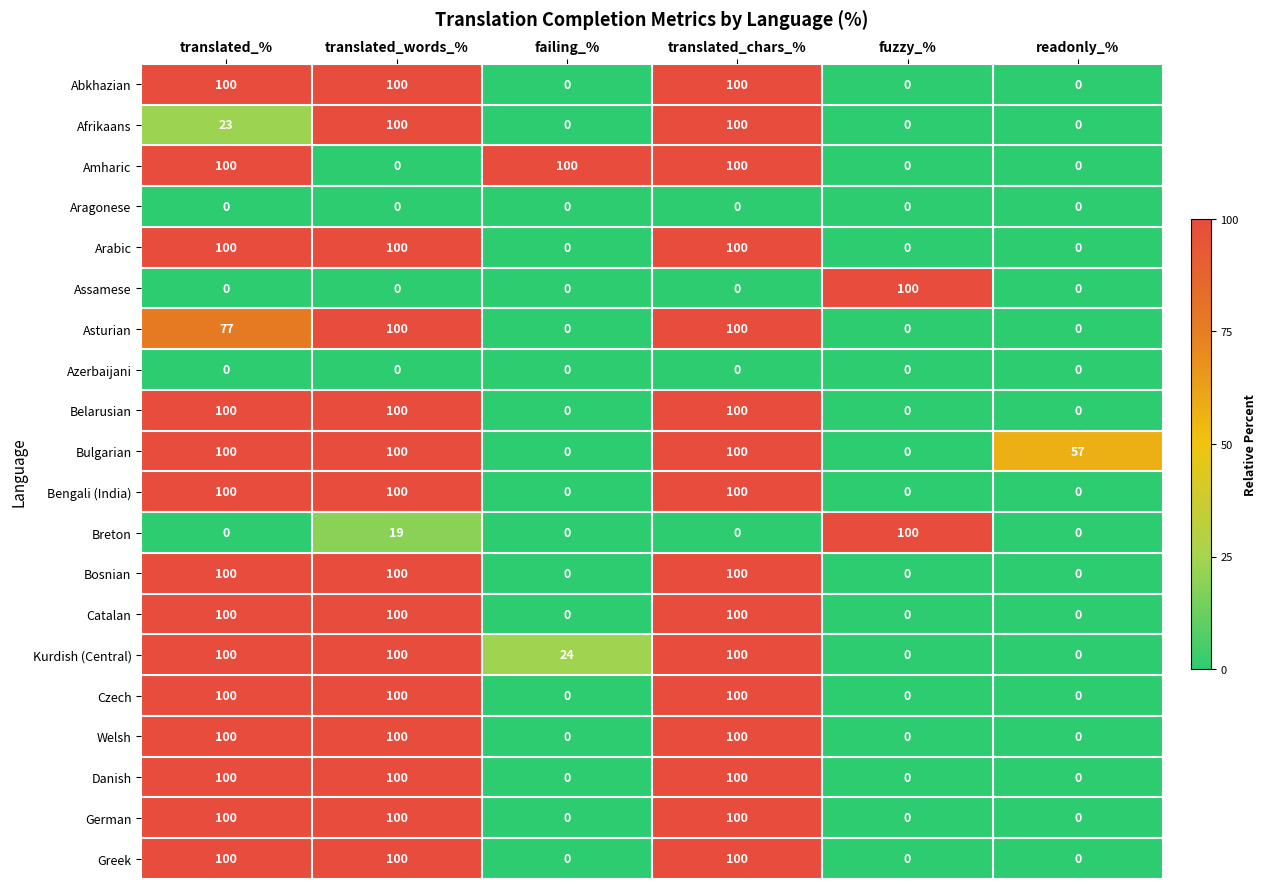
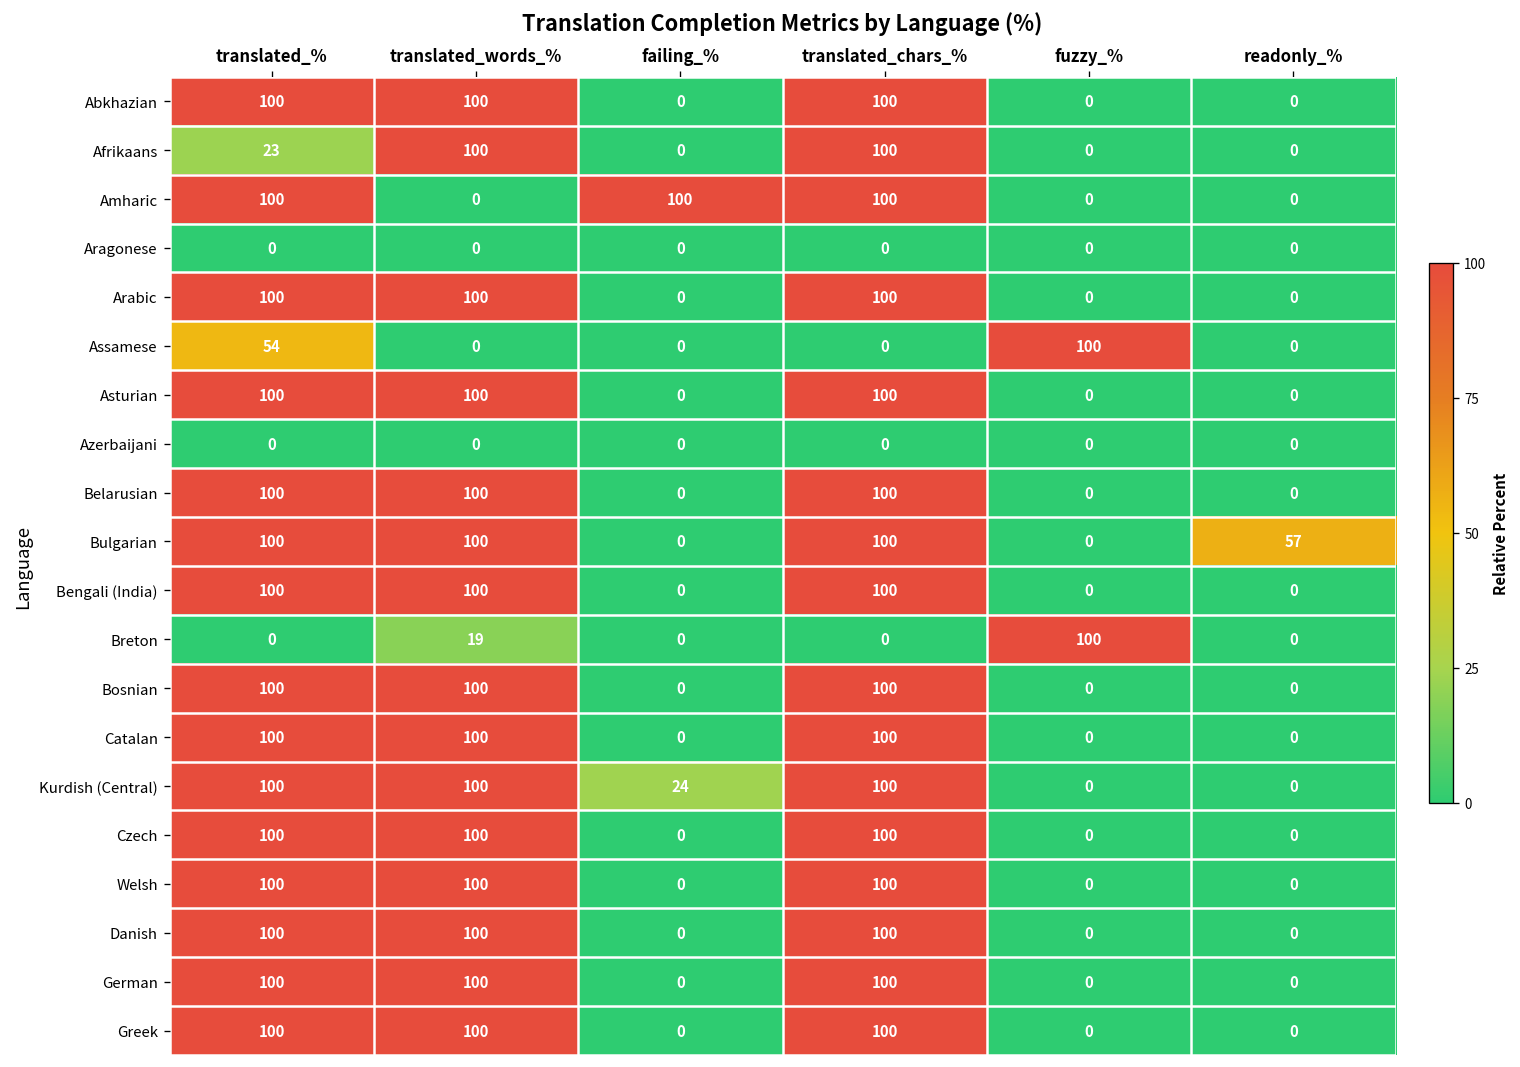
Assamese, translated_%: 0 -> 54
Asturian, translated_%: 77 -> 100
